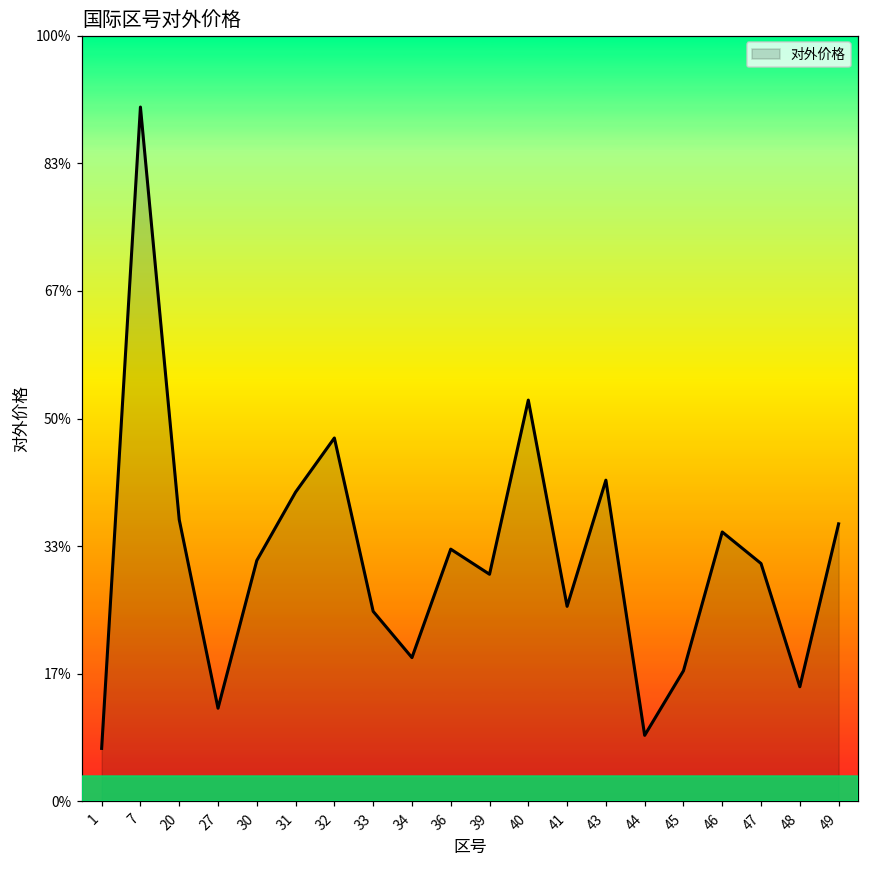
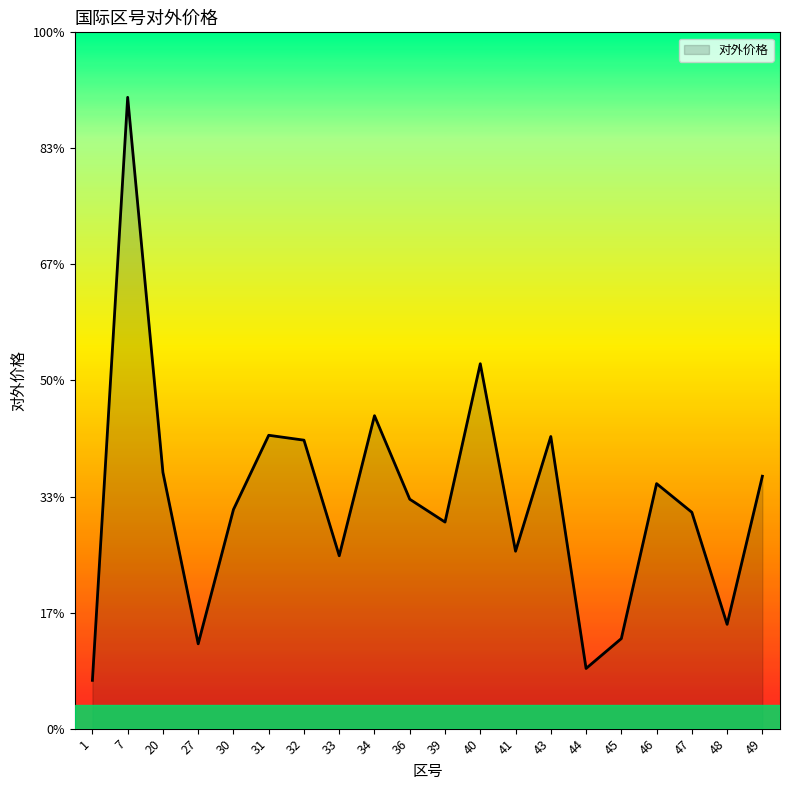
31: 40% -> 42%
32: 47% -> 41%
34: 19% -> 45%
45: 17% -> 13%
